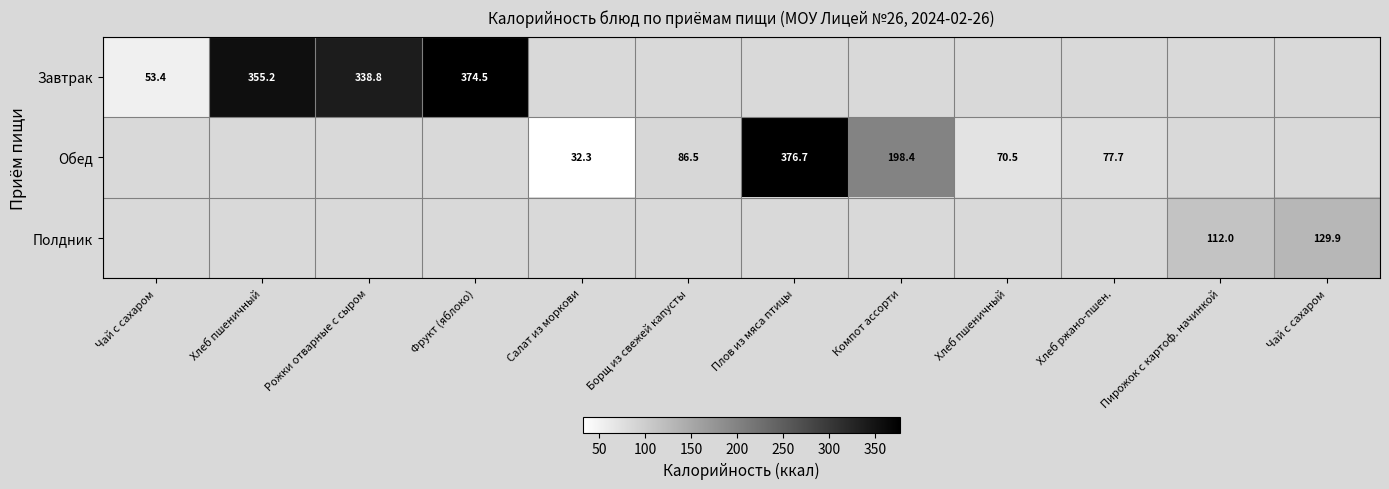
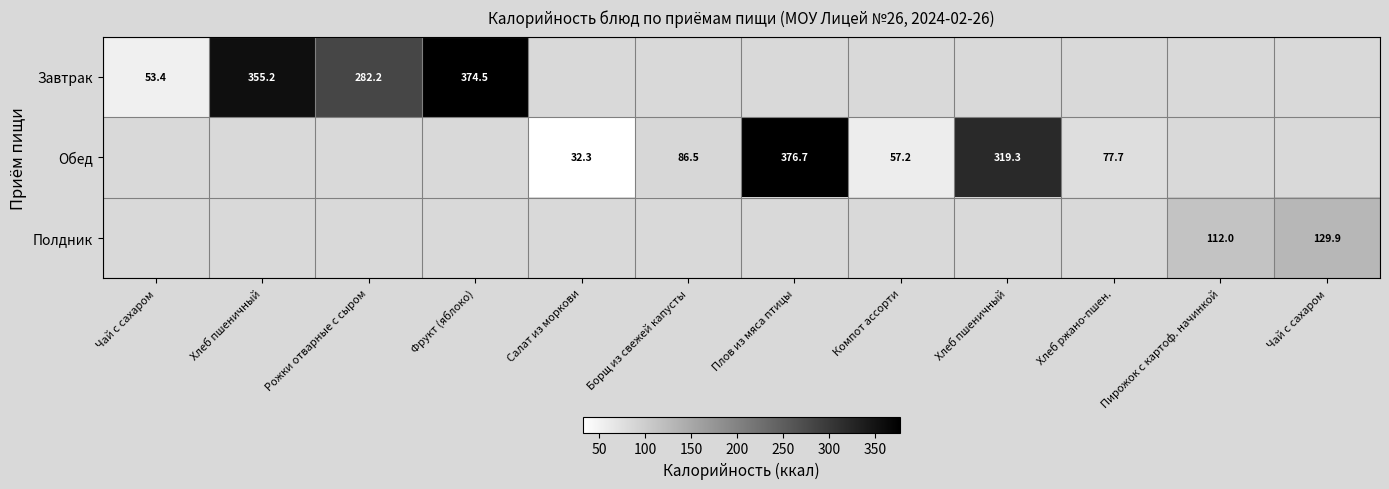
Завтрак, Рожки отварные с сыром: 338.8 -> 282.2
Обед, Компот ассорти: 198.4 -> 57.2
Обед, Хлеб пшеничный: 70.5 -> 319.3
